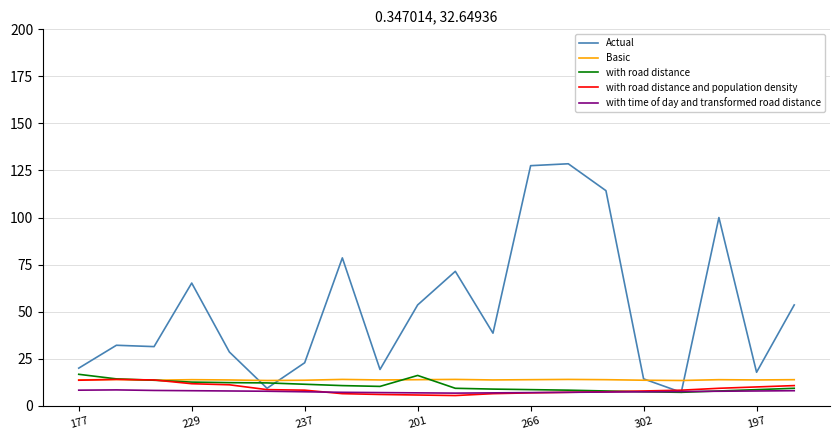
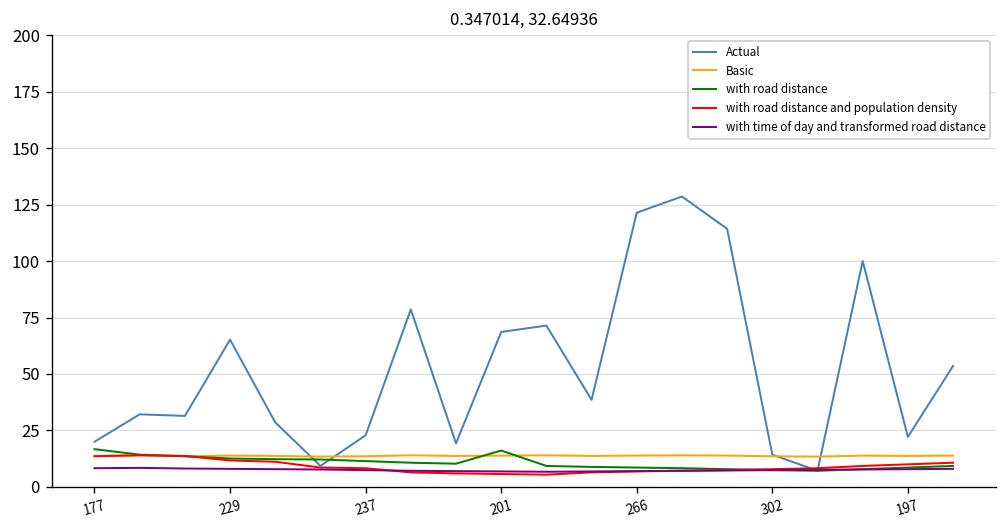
Actual, 201: 54 -> 69
Actual, 266: 128 -> 121
Actual, 197: 18 -> 22
